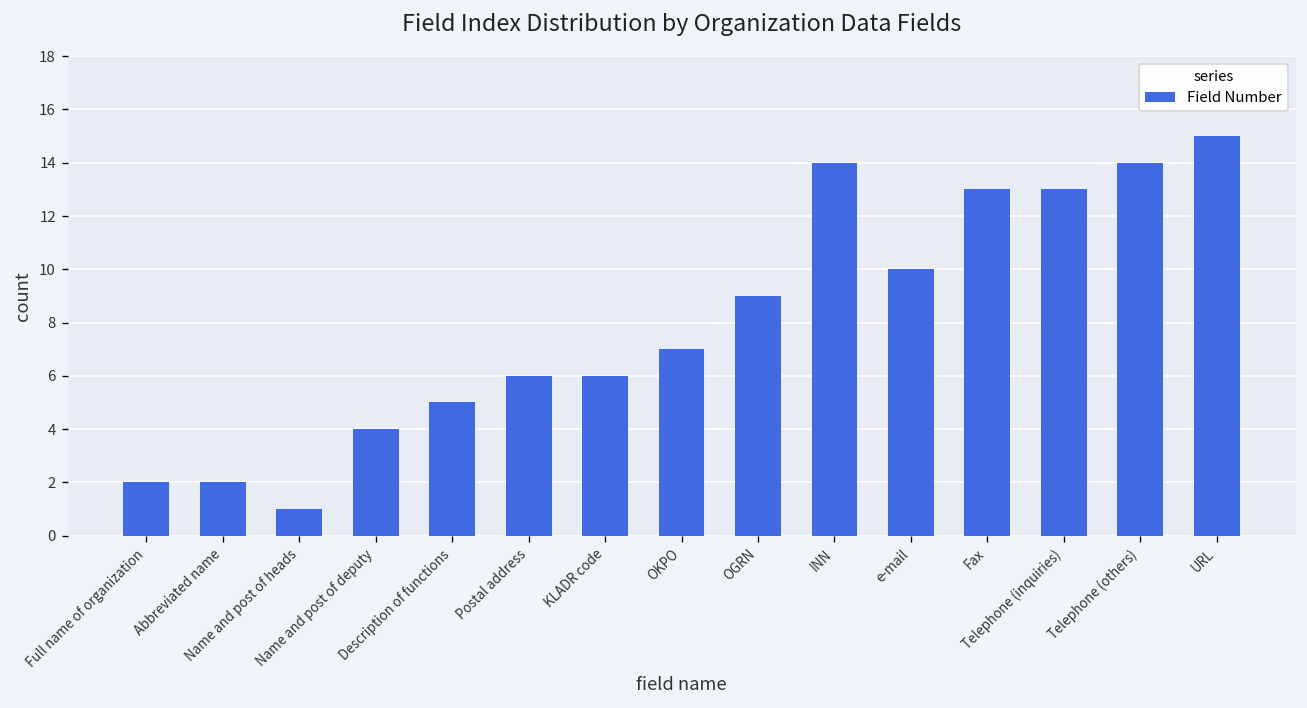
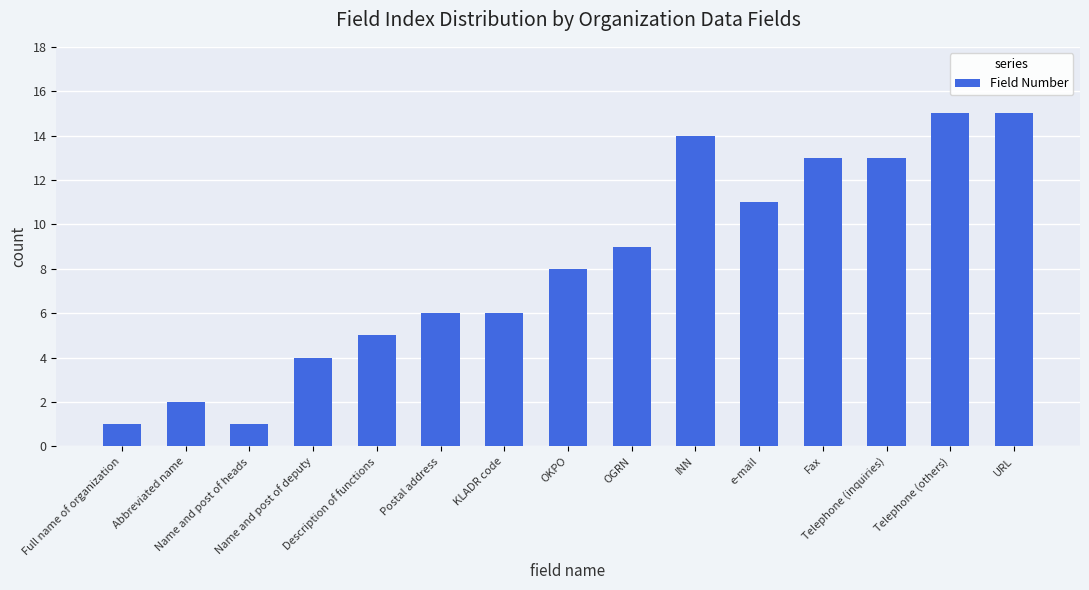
Full name of organization: 2 -> 1
OKPO: 7 -> 8
e-mail: 10 -> 11
Telephone (others): 14 -> 15
